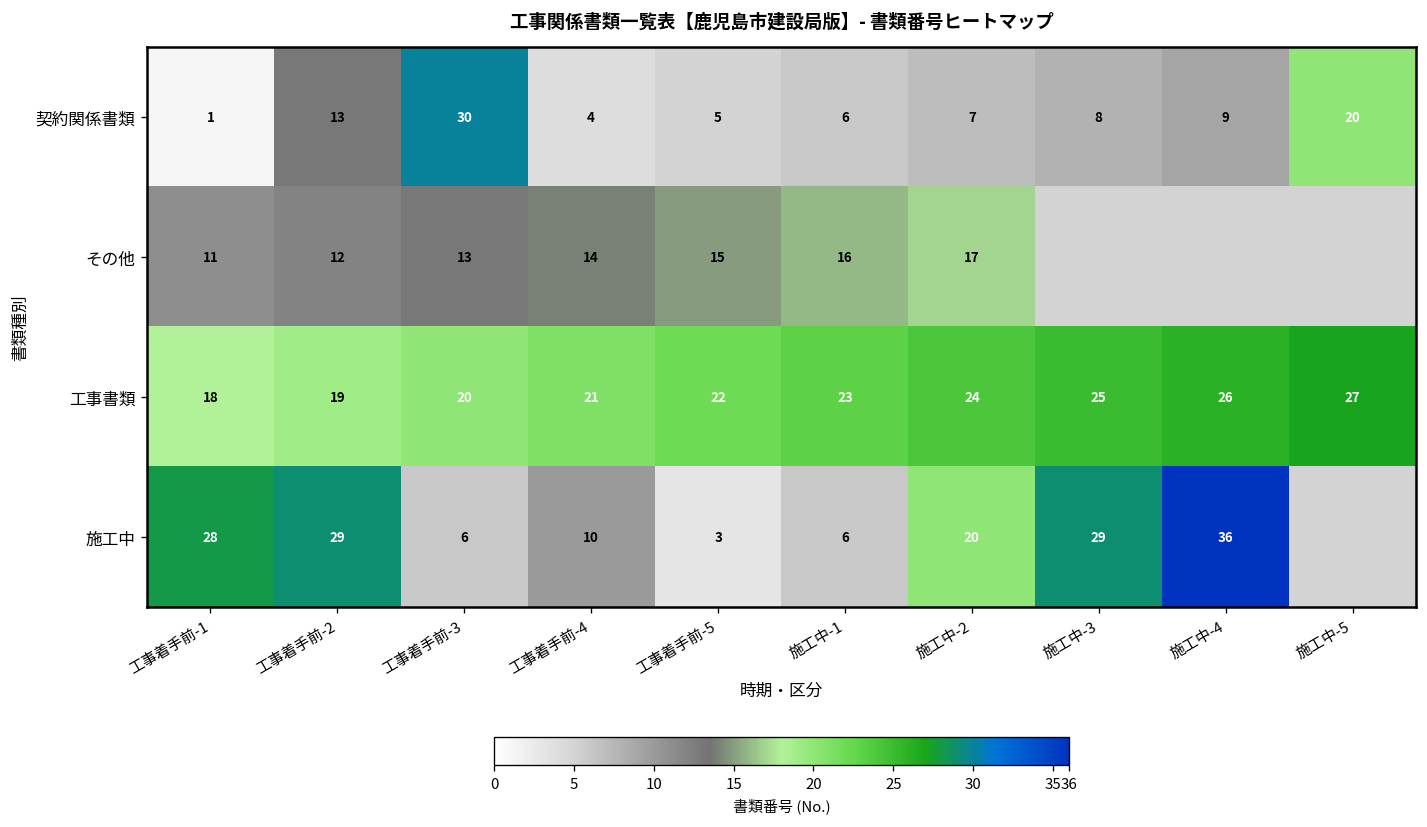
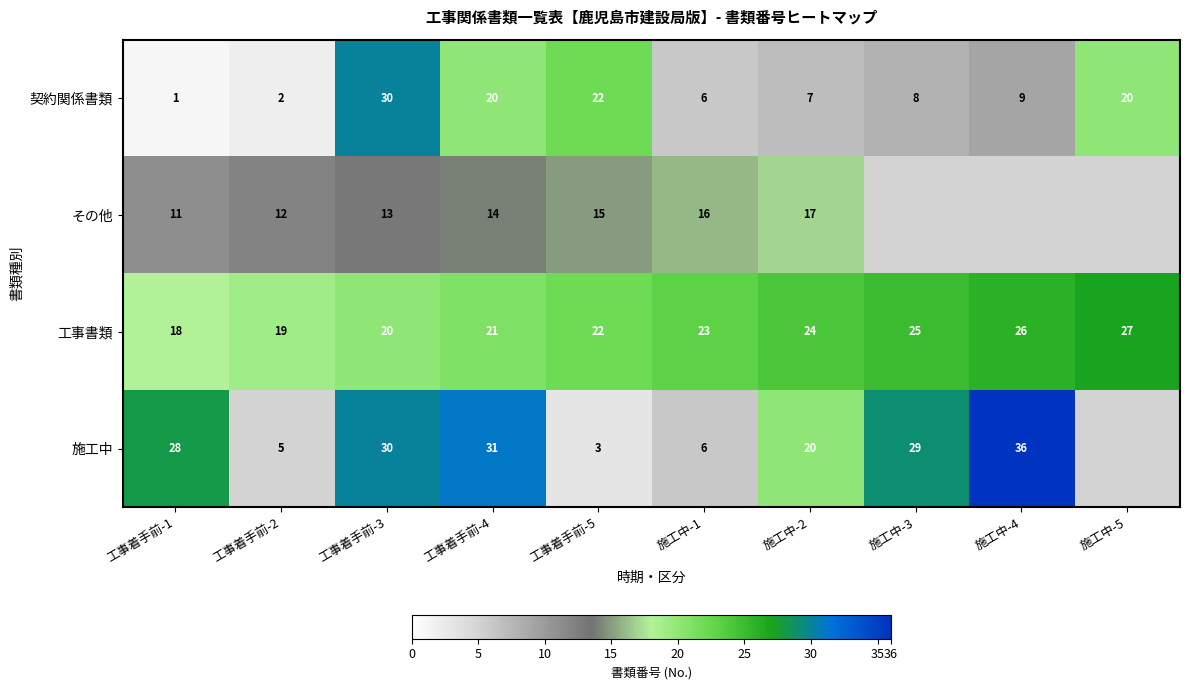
契約関係書類, 工事着手前-2: 13 -> 2
契約関係書類, 工事着手前-4: 4 -> 20
契約関係書類, 工事着手前-5: 5 -> 22
施工中, 工事着手前-2: 29 -> 5
施工中, 工事着手前-3: 6 -> 30
施工中, 工事着手前-4: 10 -> 31
